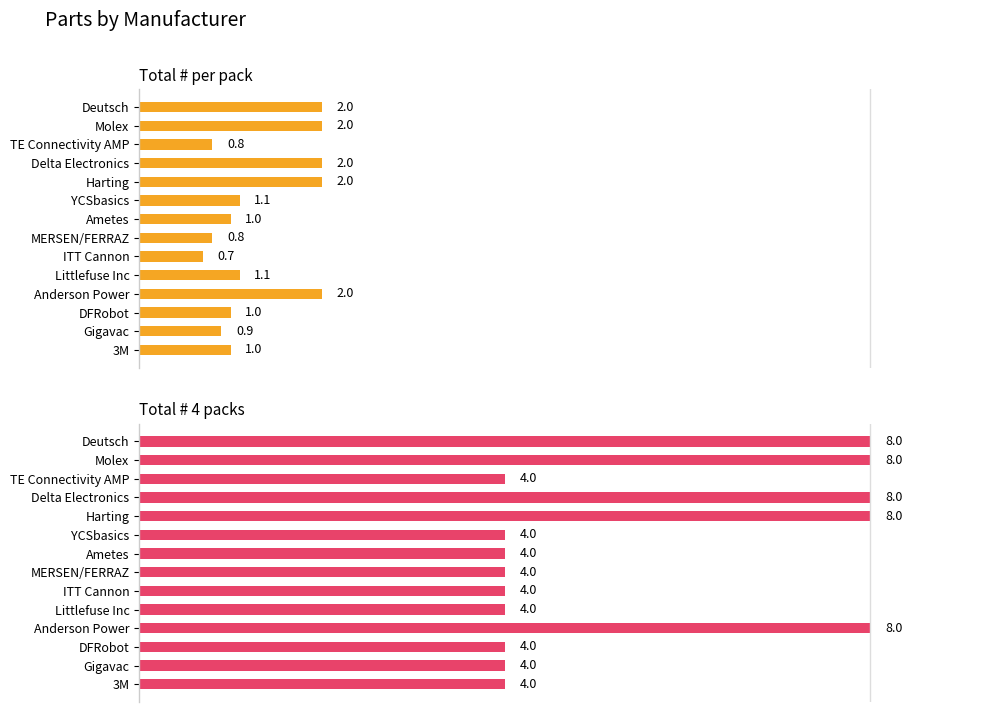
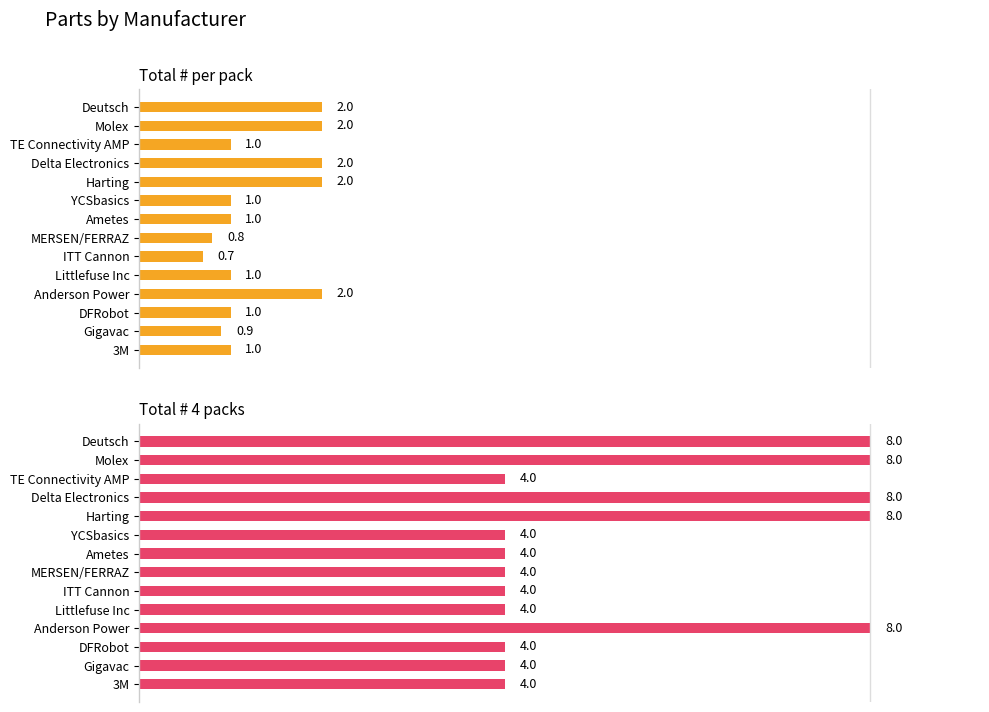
Total # per pack, TE Connectivity AMP: 0.8 -> 1.0
Total # per pack, YCSbasics: 1.1 -> 1.0
Total # per pack, Littlefuse Inc: 1.1 -> 1.0
